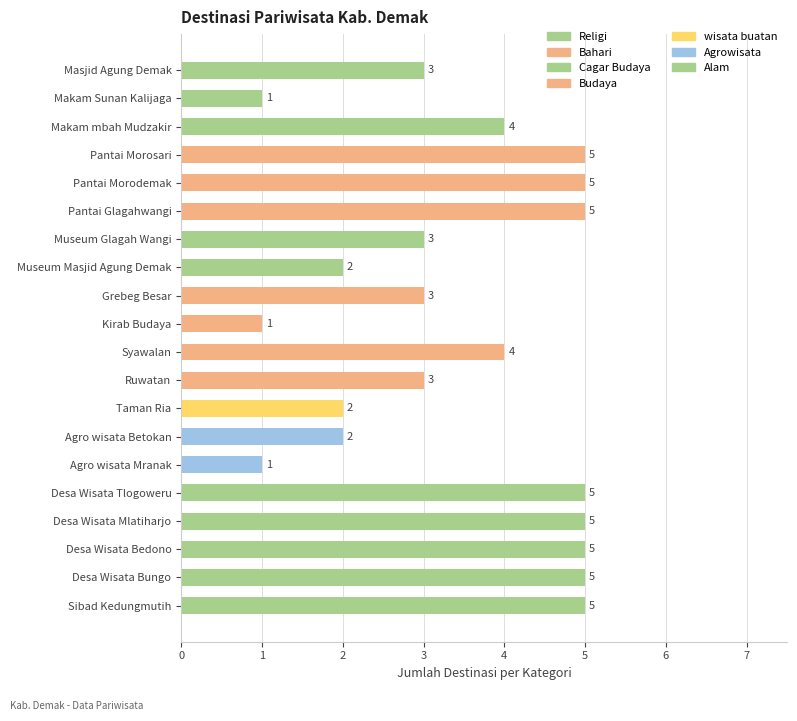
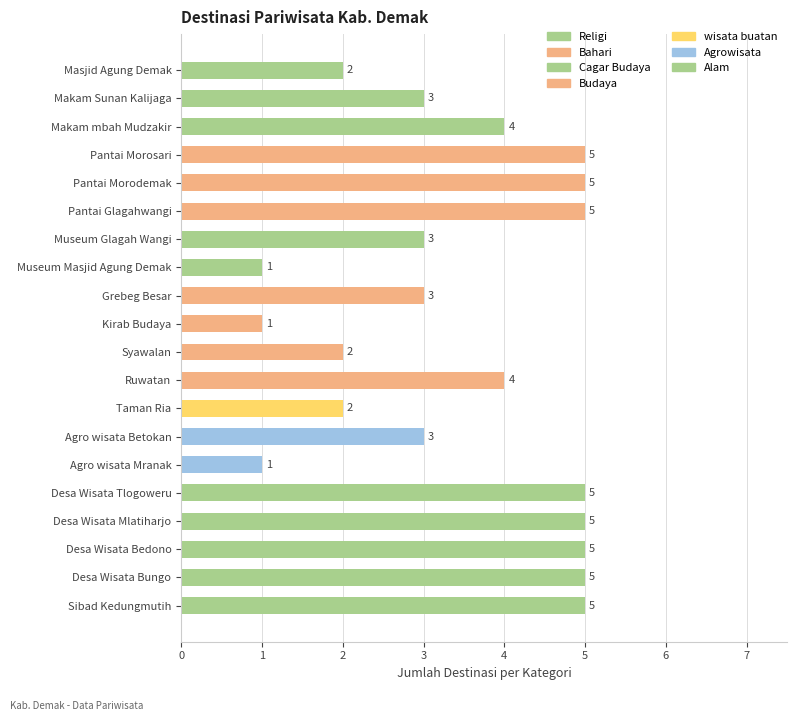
Masjid Agung Demak: 3 -> 2
Makam Sunan Kalijaga: 1 -> 3
Museum Masjid Agung Demak: 2 -> 1
Syawalan: 4 -> 2
Ruwatan: 3 -> 4
Agro wisata Betokan: 2 -> 3
